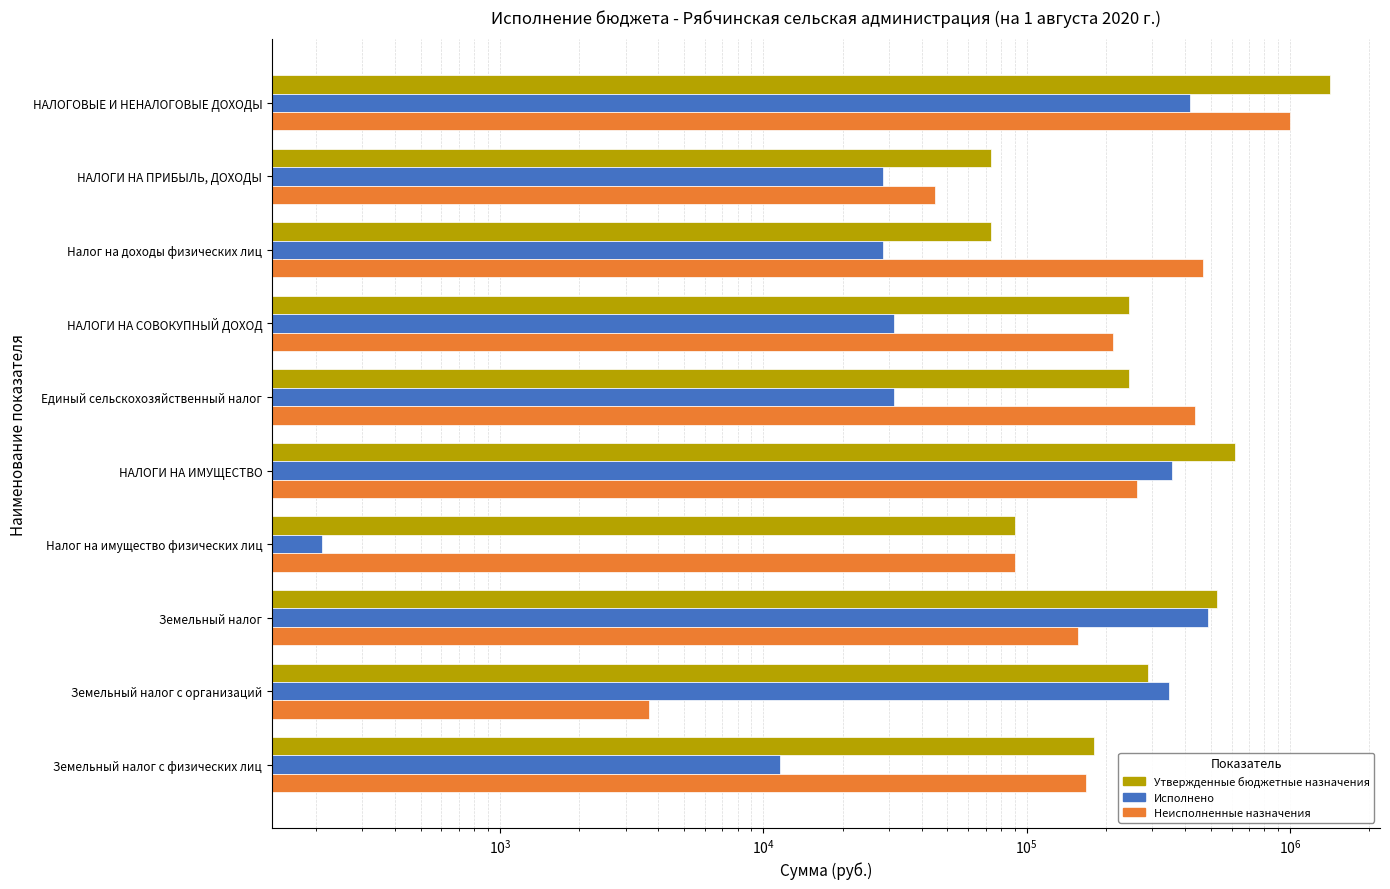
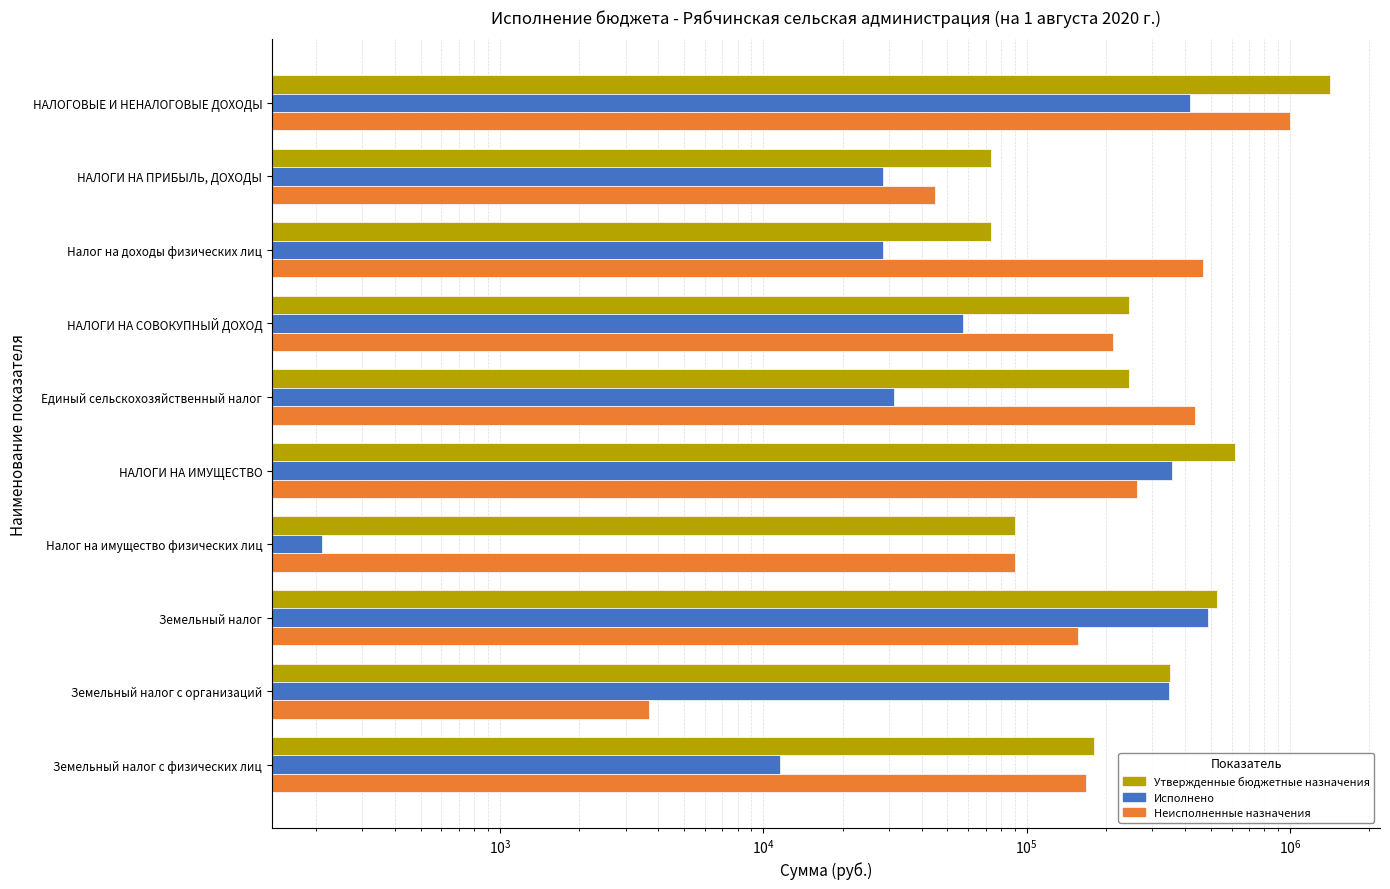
Исполнено, НАЛОГИ НА СОВОКУПНЫЙ ДОХОД: 31000 -> 57000
Утвержденные бюджетные назначения, Земельный налог с организаций: 290000 -> 350000
